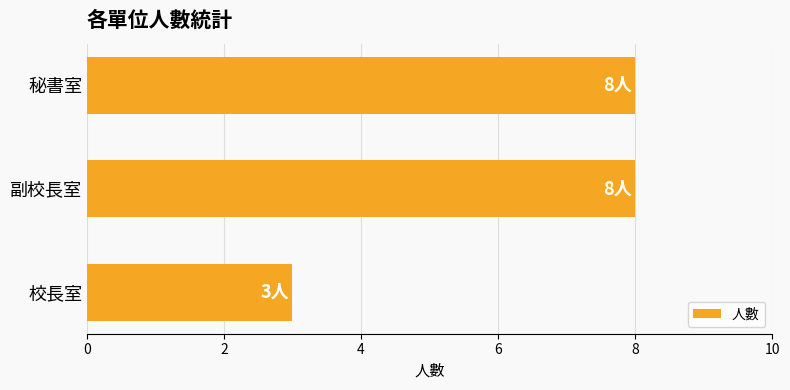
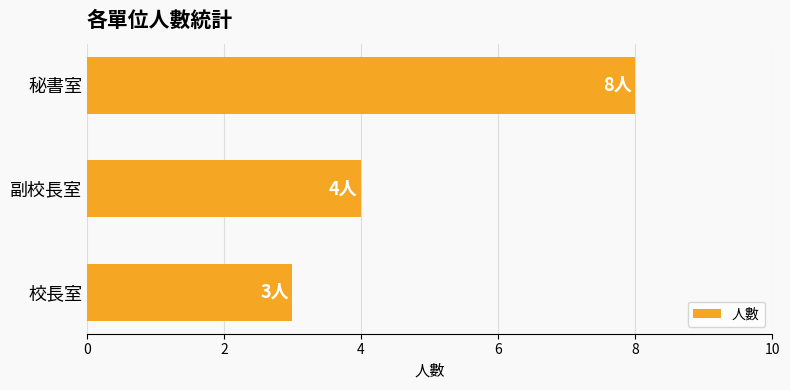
副校長室: 8人 -> 4人
